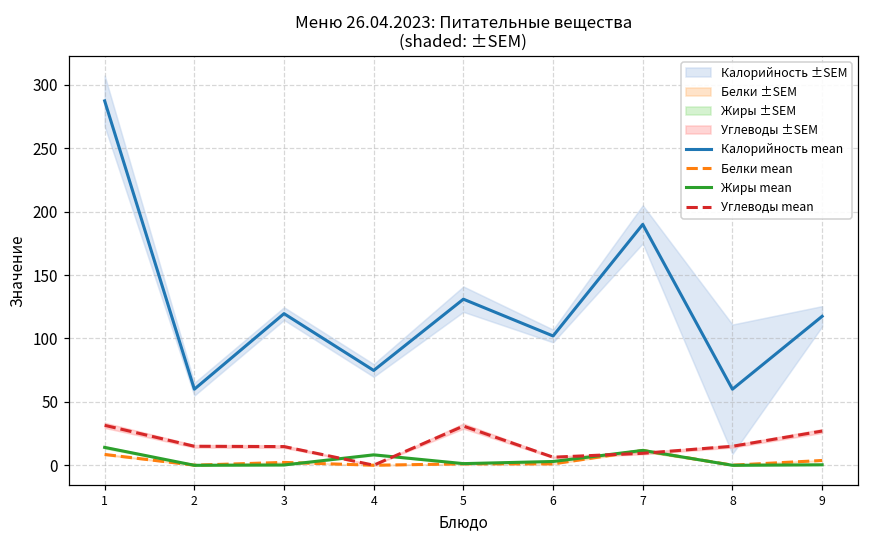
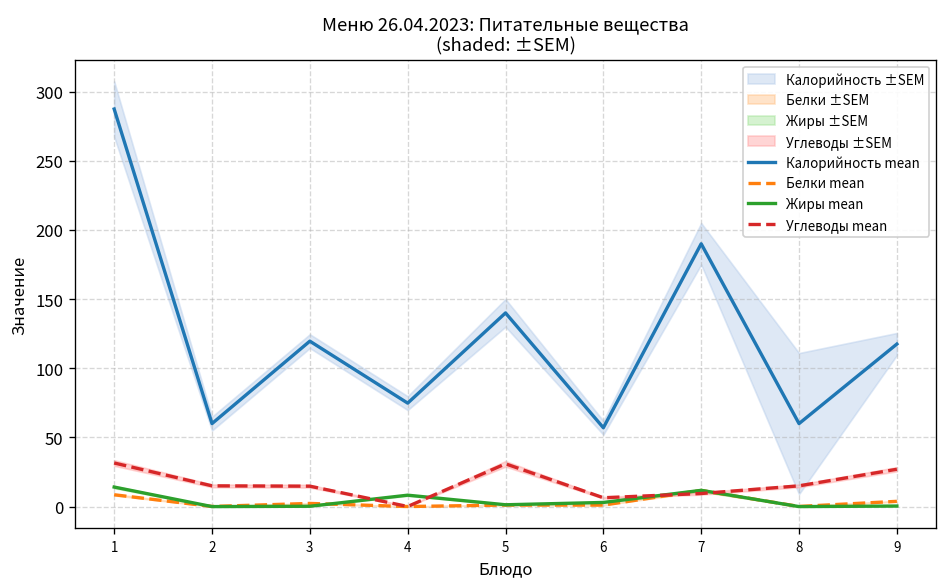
Калорийность mean, 5: 131 -> 140
Калорийность mean, 6: 102 -> 57
